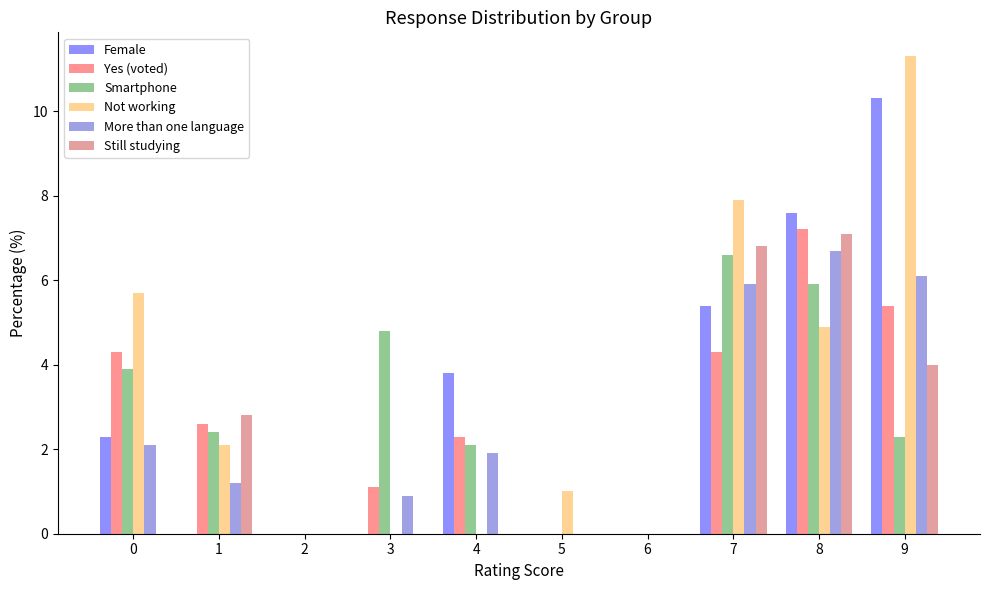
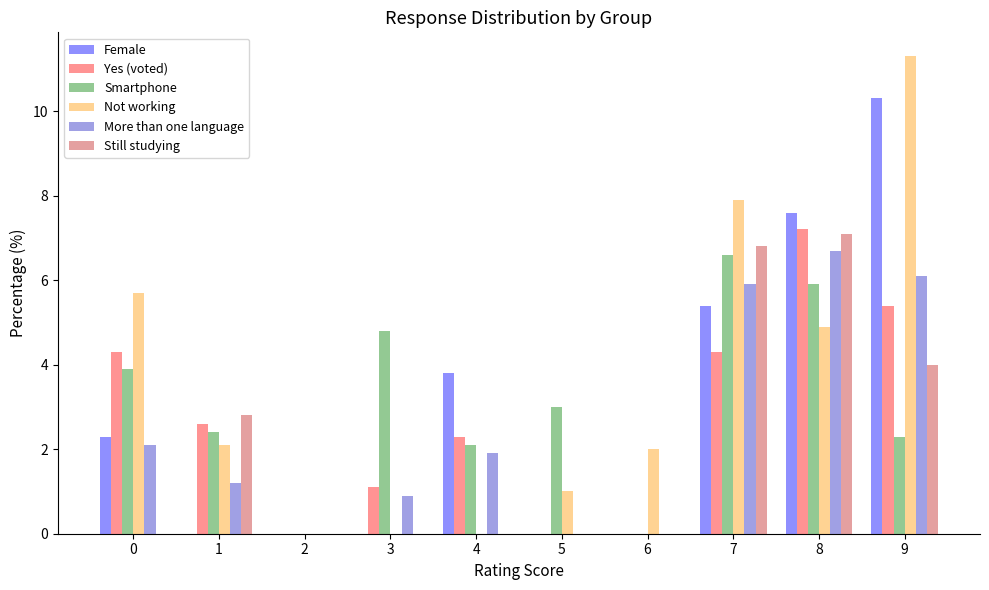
Smartphone, 5: 0 -> 3
Not working, 6: 0 -> 2
